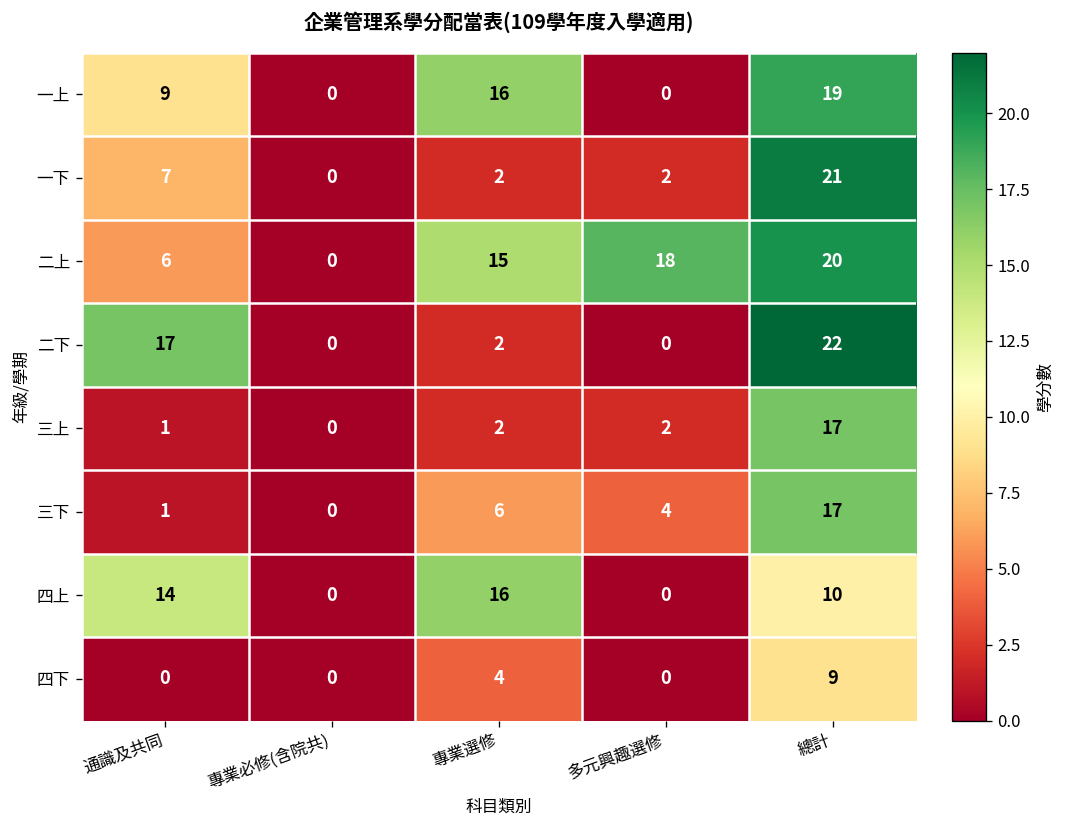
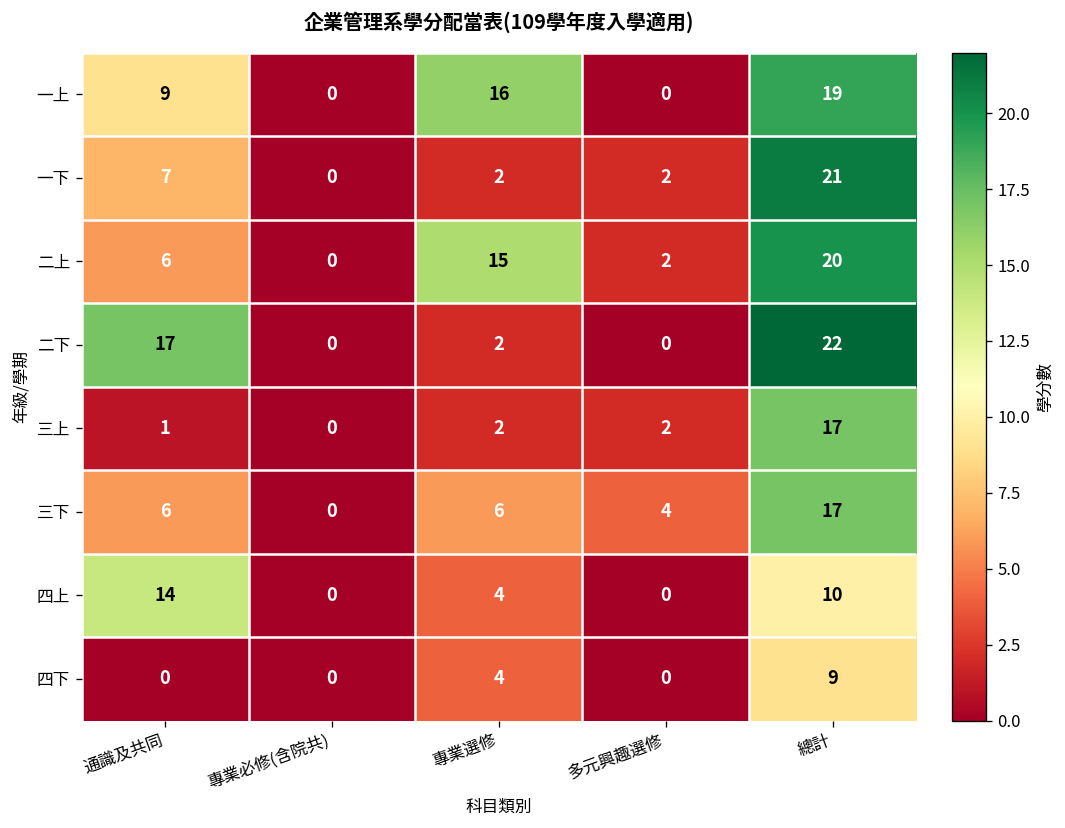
二上, 多元興趣選修: 18 -> 2
三下, 通識及共同: 1 -> 6
四上, 專業選修: 16 -> 4
